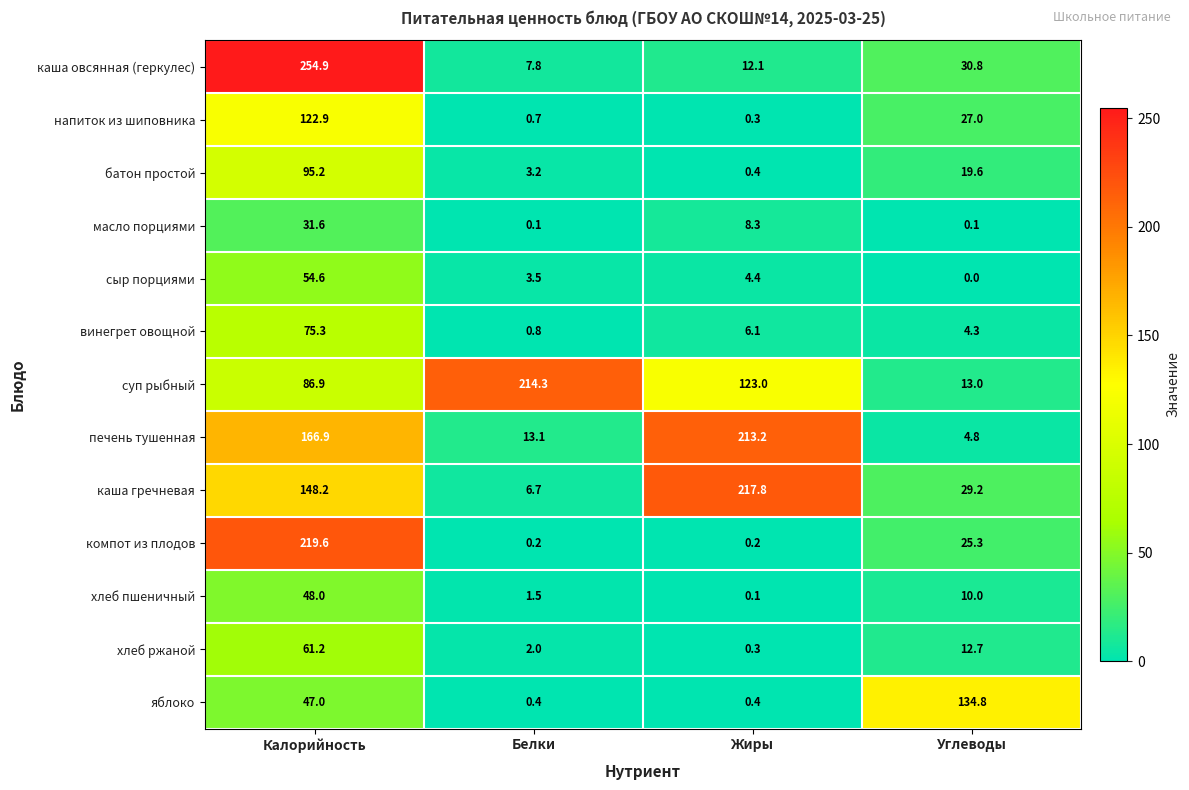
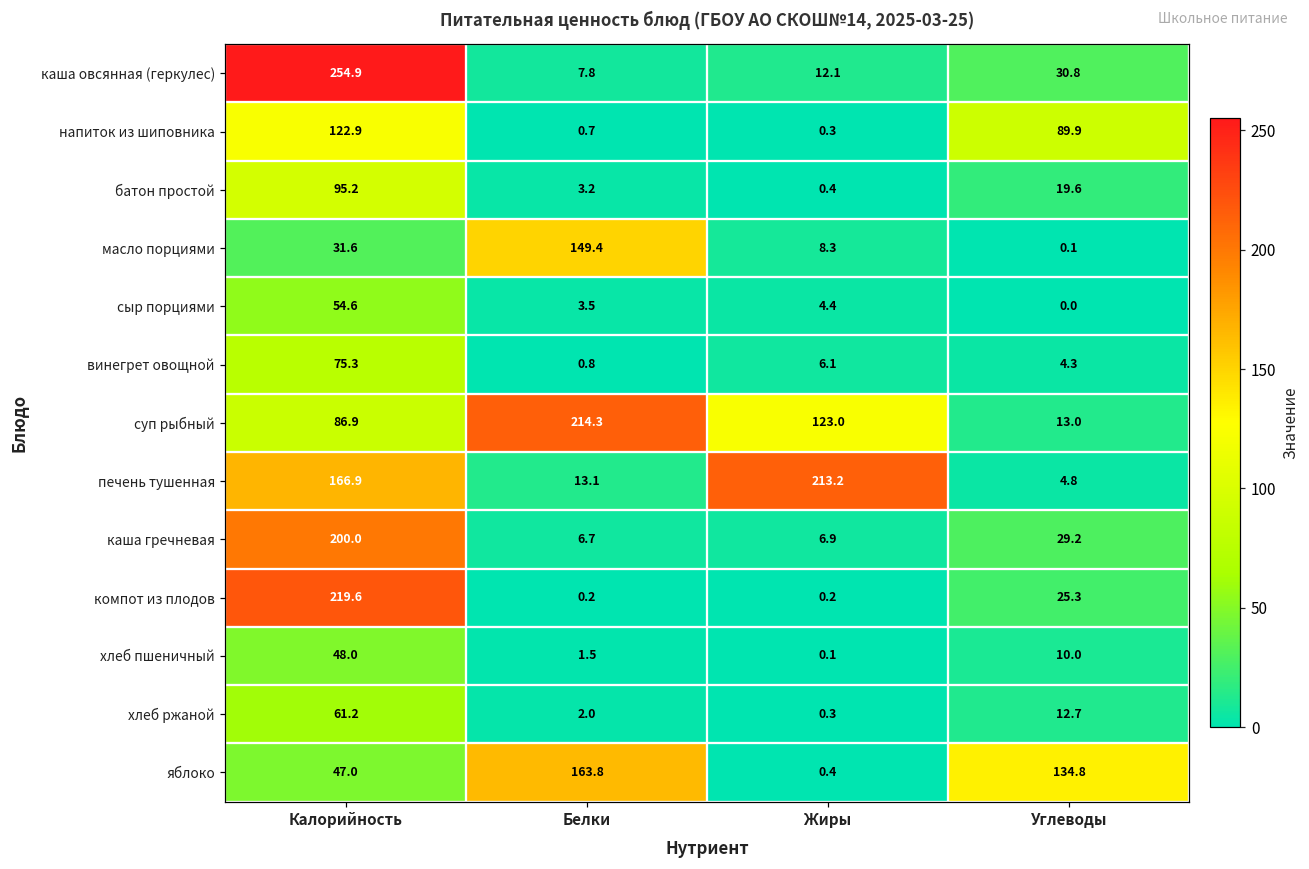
напиток из шиповника, Углеводы: 27.0 -> 89.9
масло порциями, Белки: 0.1 -> 149.4
каша гречневая, Калорийность: 148.2 -> 200.0
каша гречневая, Жиры: 217.8 -> 6.9
яблоко, Белки: 0.4 -> 163.8
